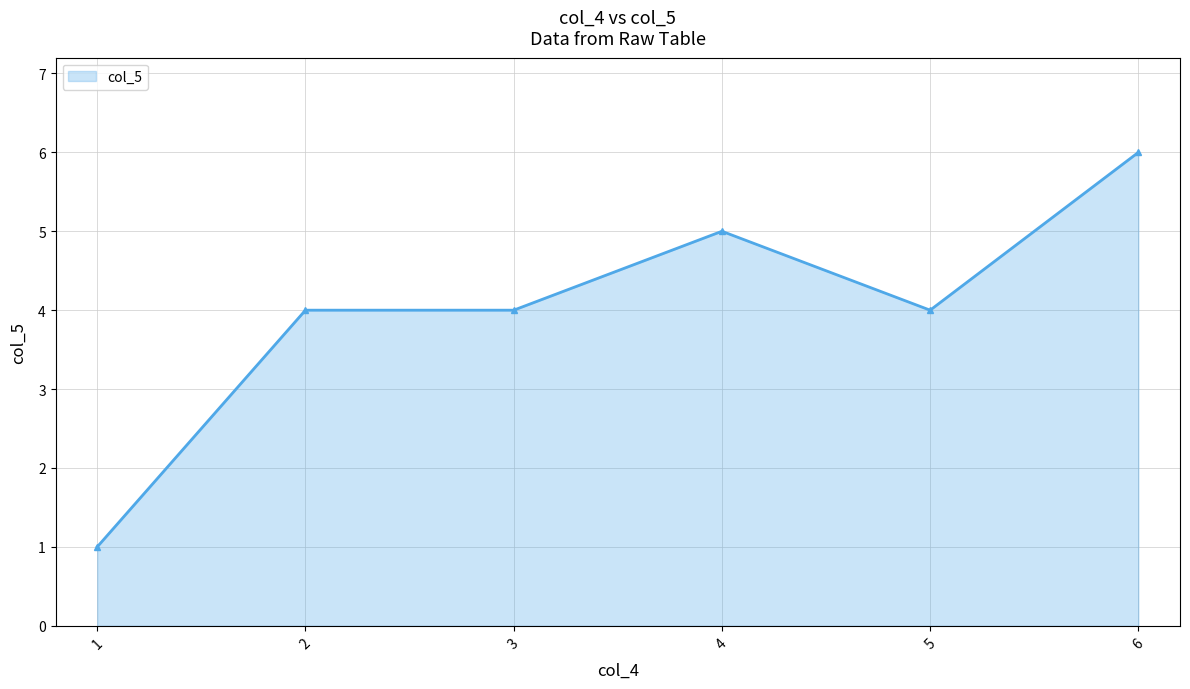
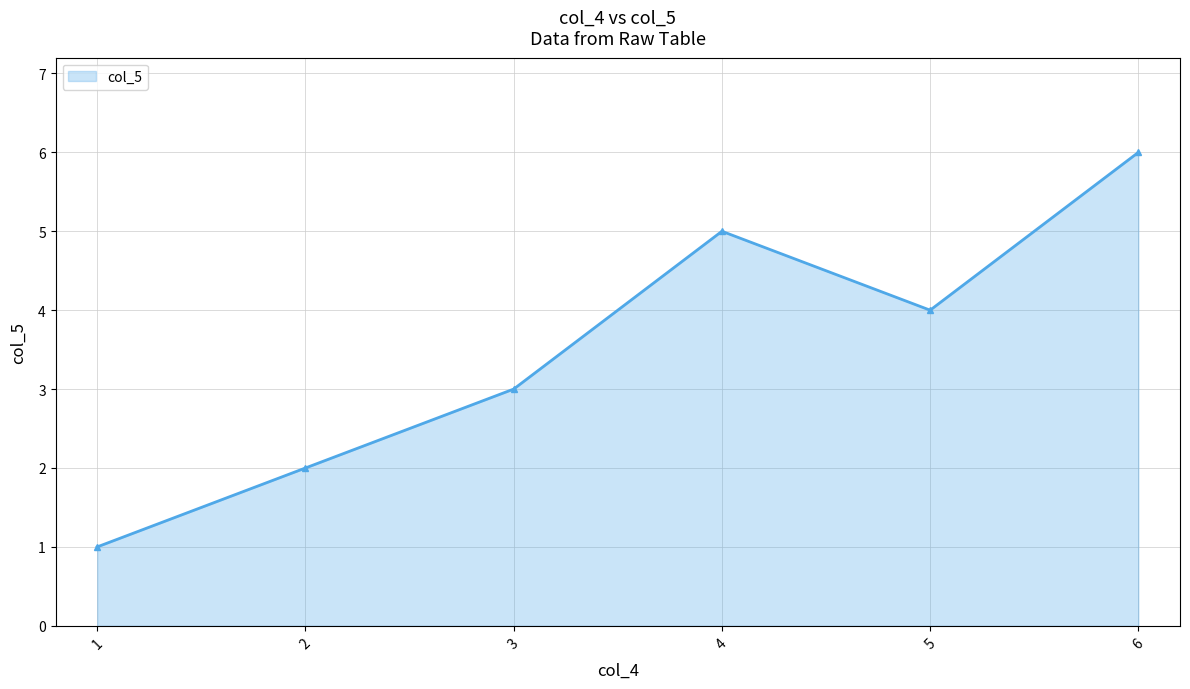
2: 4 -> 2
3: 4 -> 3
